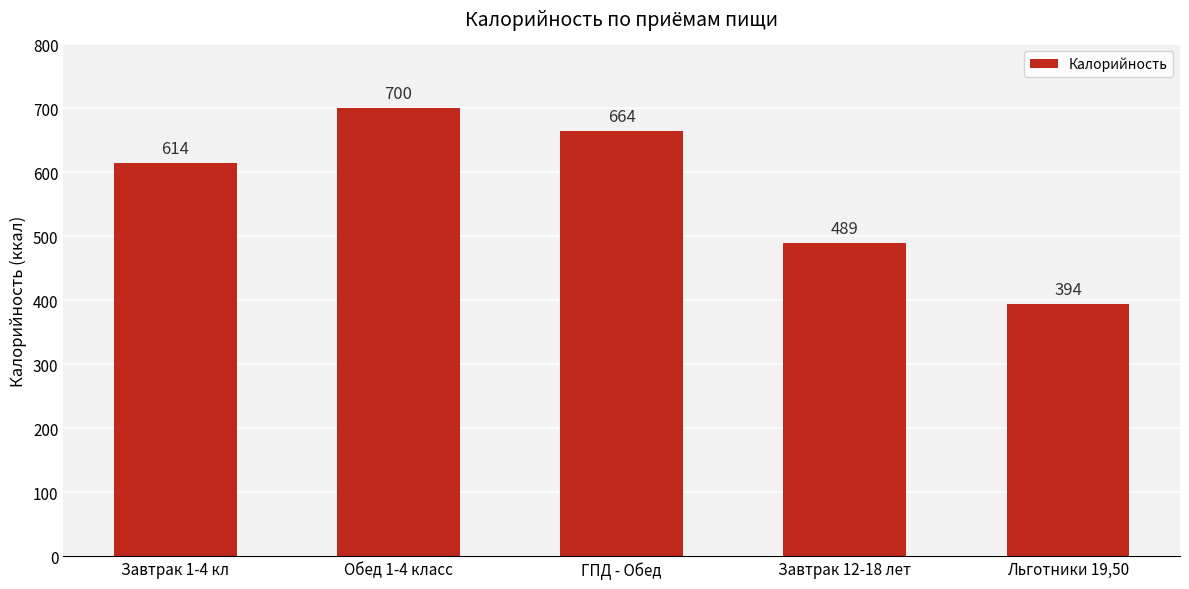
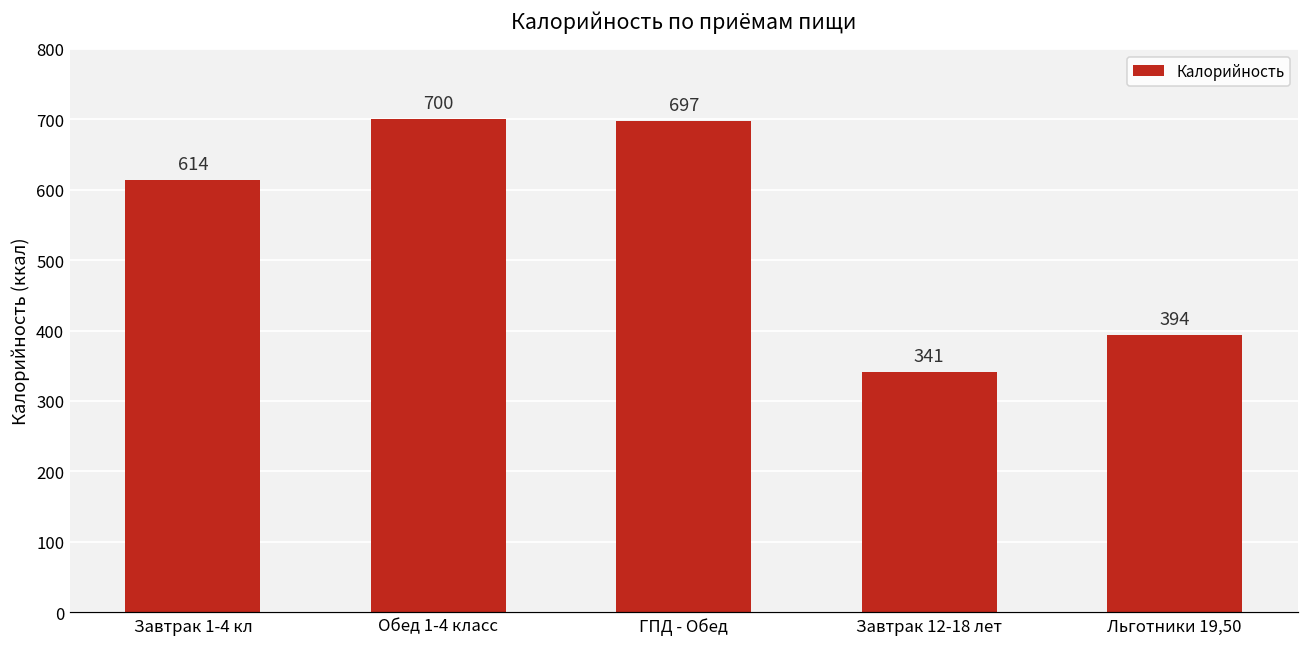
ГПД - Обед: 664 -> 697
Завтрак 12-18 лет: 489 -> 341
